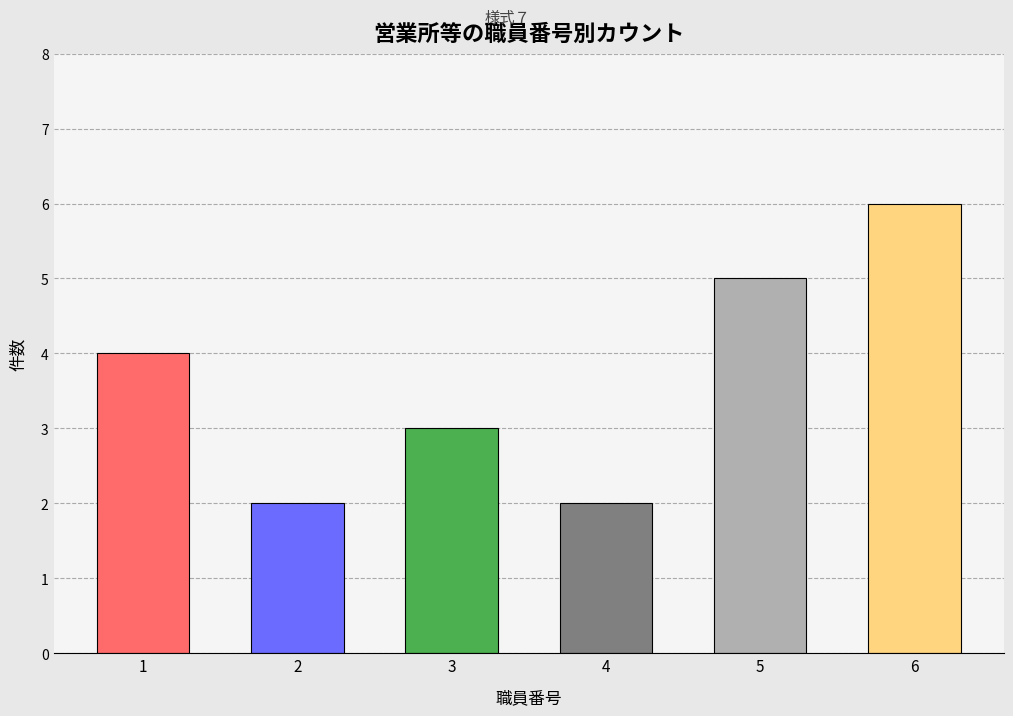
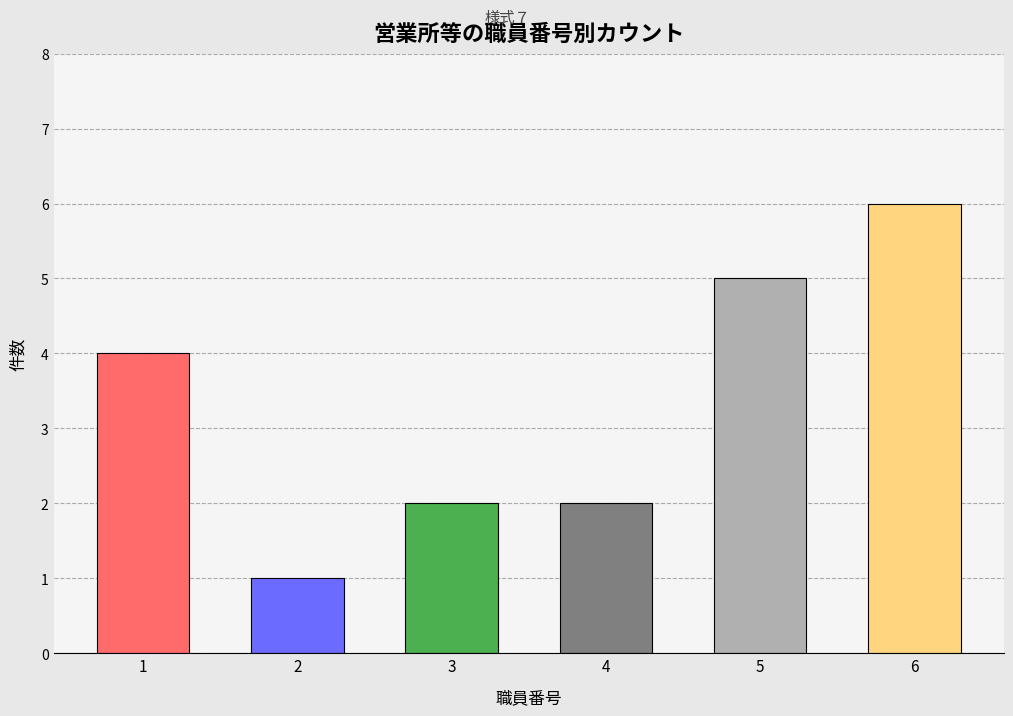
2: 2 -> 1
3: 3 -> 2
